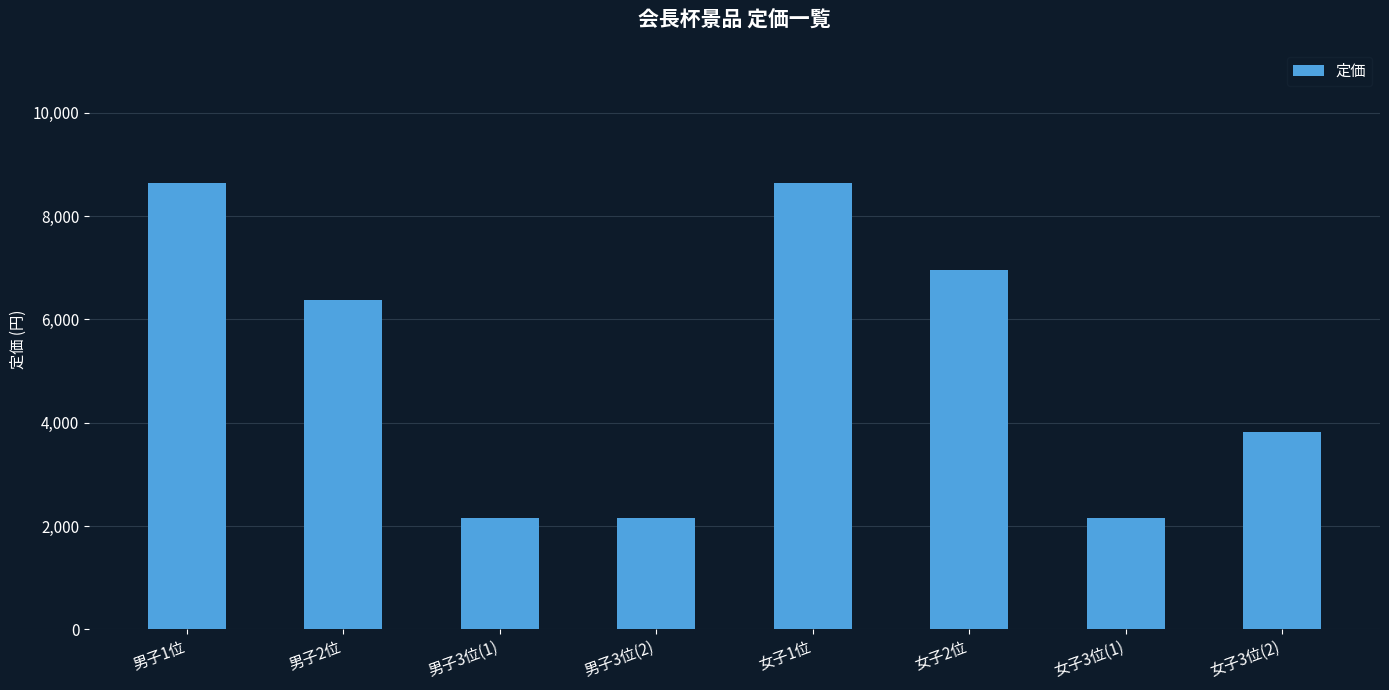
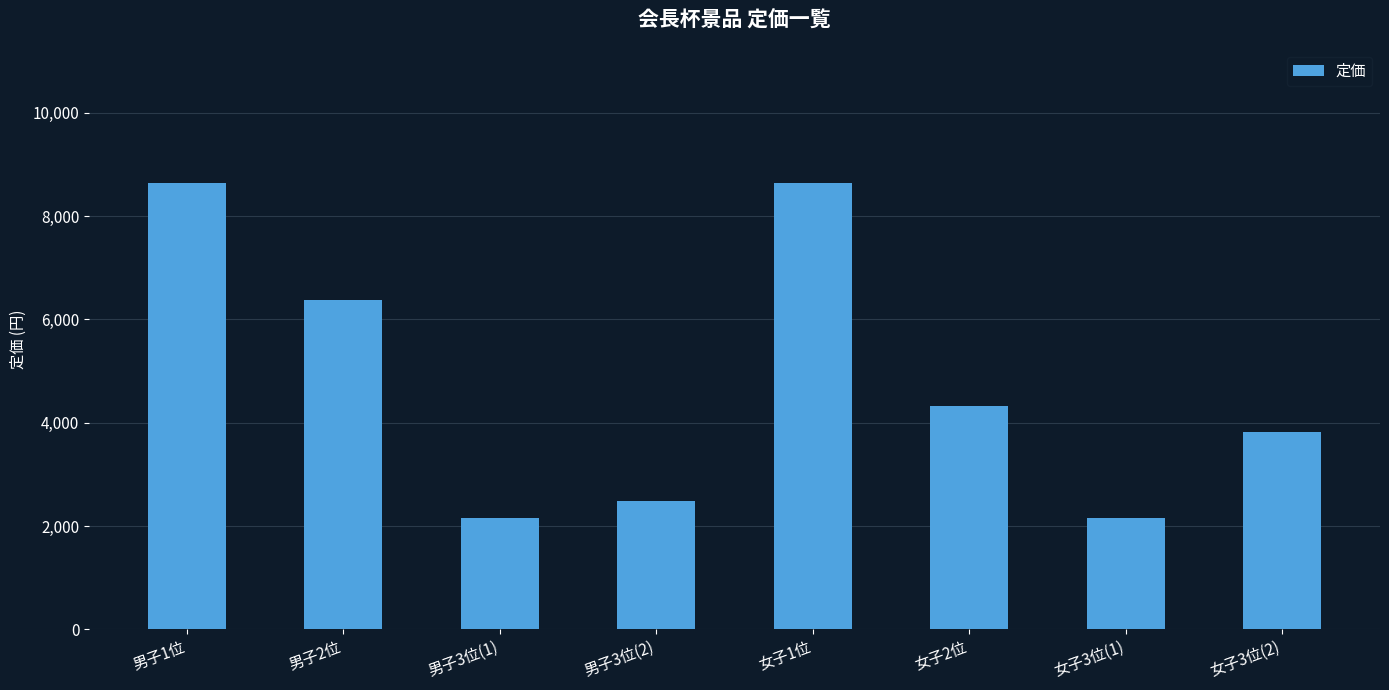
男子3位(2): 2,200 -> 2,500
女子2位: 7,000 -> 4,300
